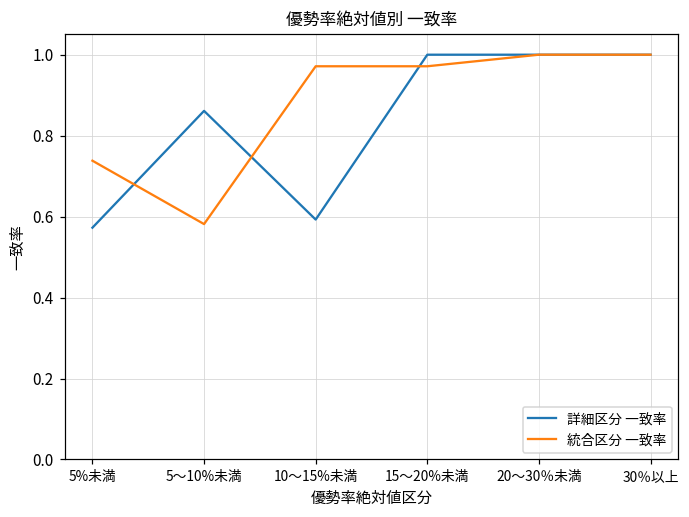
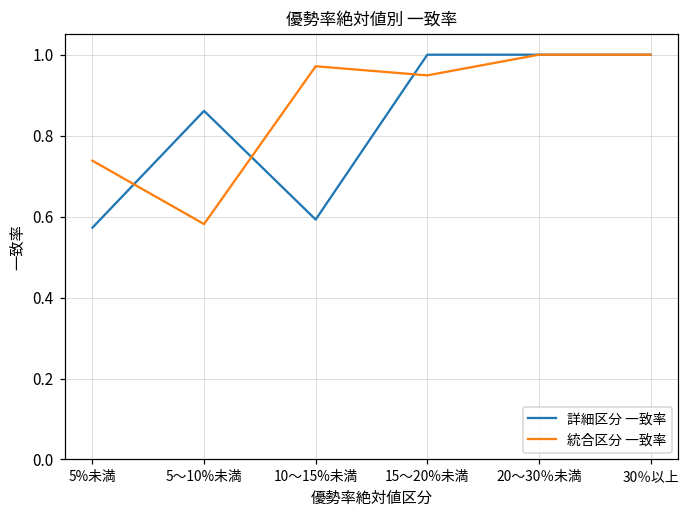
統合区分 一致率, 15～20%未満: 0.97 -> 0.95
